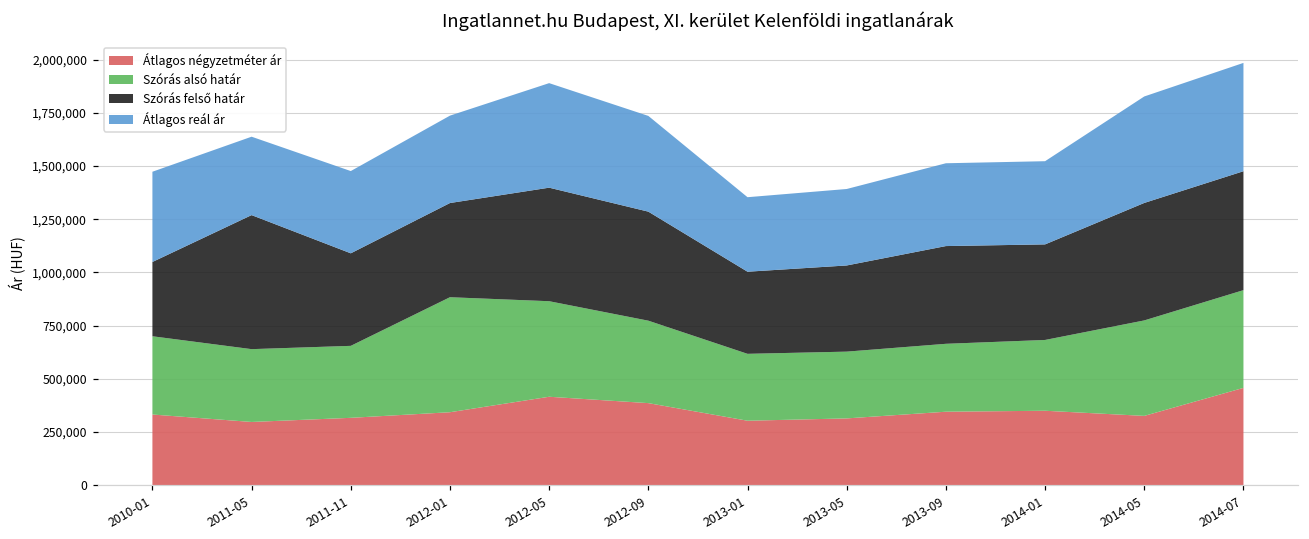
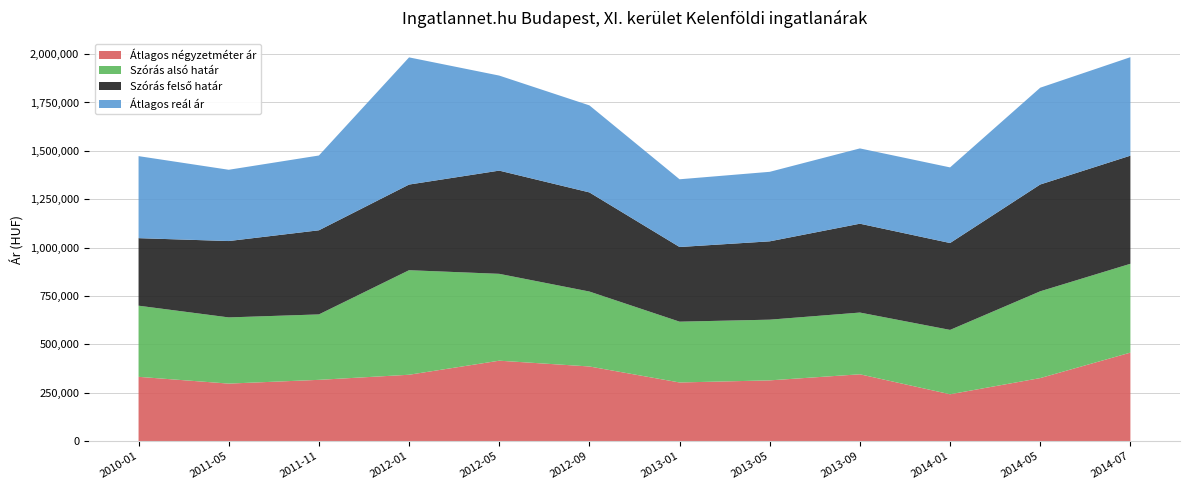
Szórás felső határ, 2011-05: 630,000 -> 390,000
Átlagos reál ár, 2012-01: 410,000 -> 660,000
Átlagos négyzetméter ár, 2014-01: 350,000 -> 240,000
